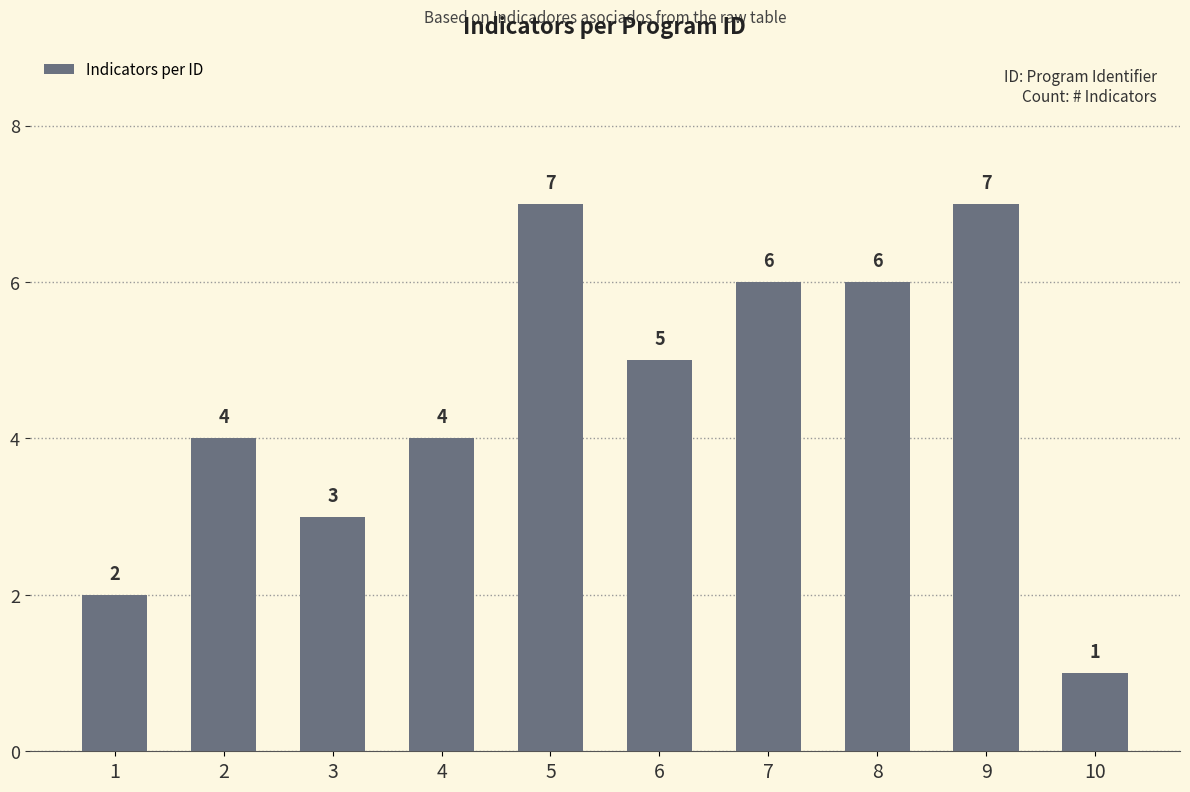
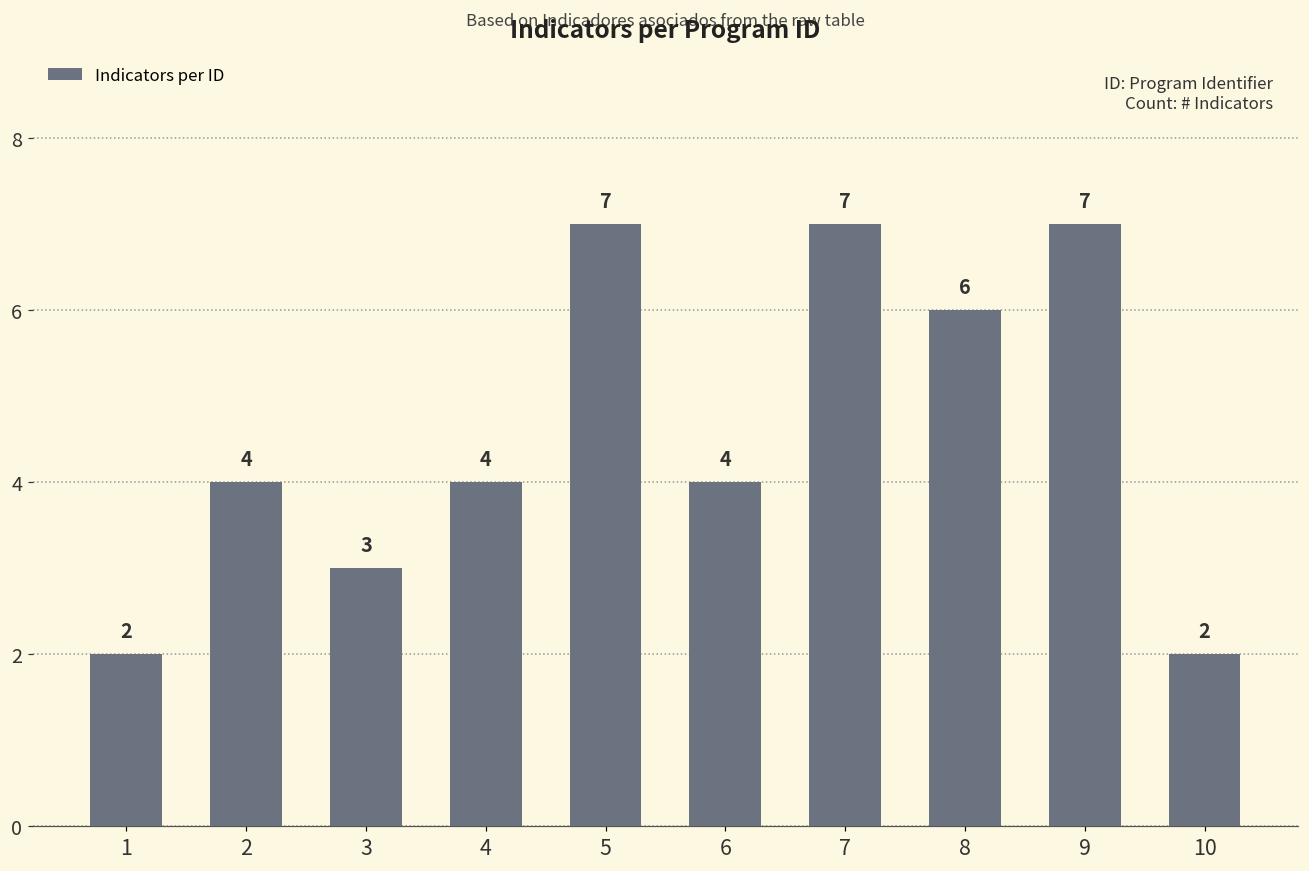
6: 5 -> 4
7: 6 -> 7
10: 1 -> 2
